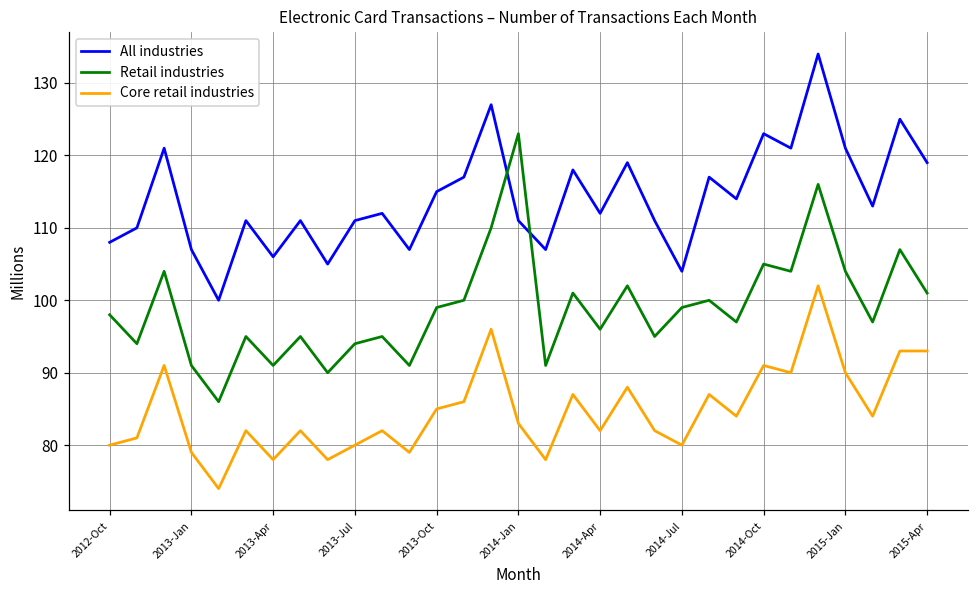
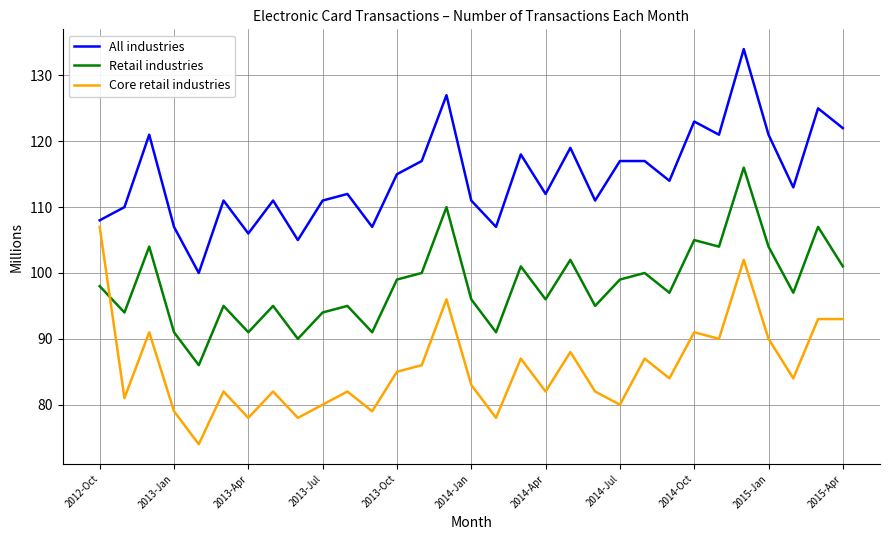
Core retail industries, 2012-Oct: 80 -> 107
Retail industries, 2014-Jan: 123 -> 96
All industries, 2014-Jul: 104 -> 117
All industries, 2015-Apr: 119 -> 122
